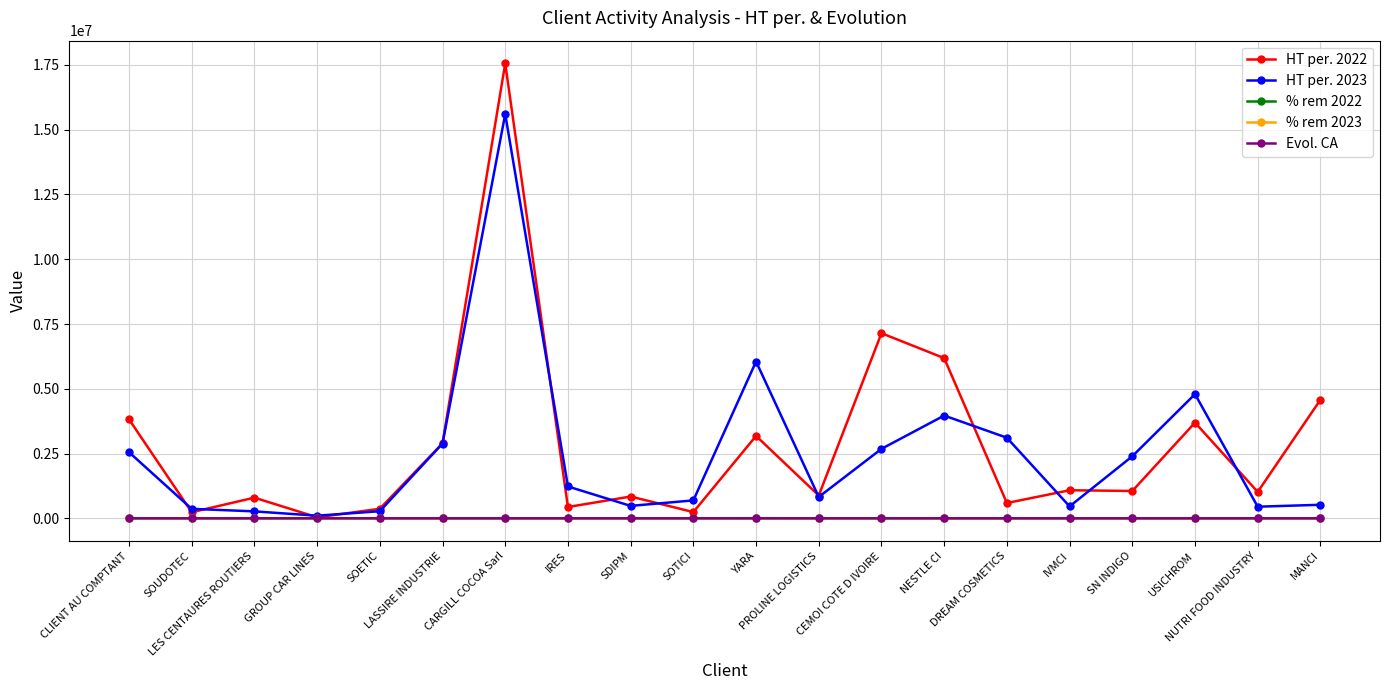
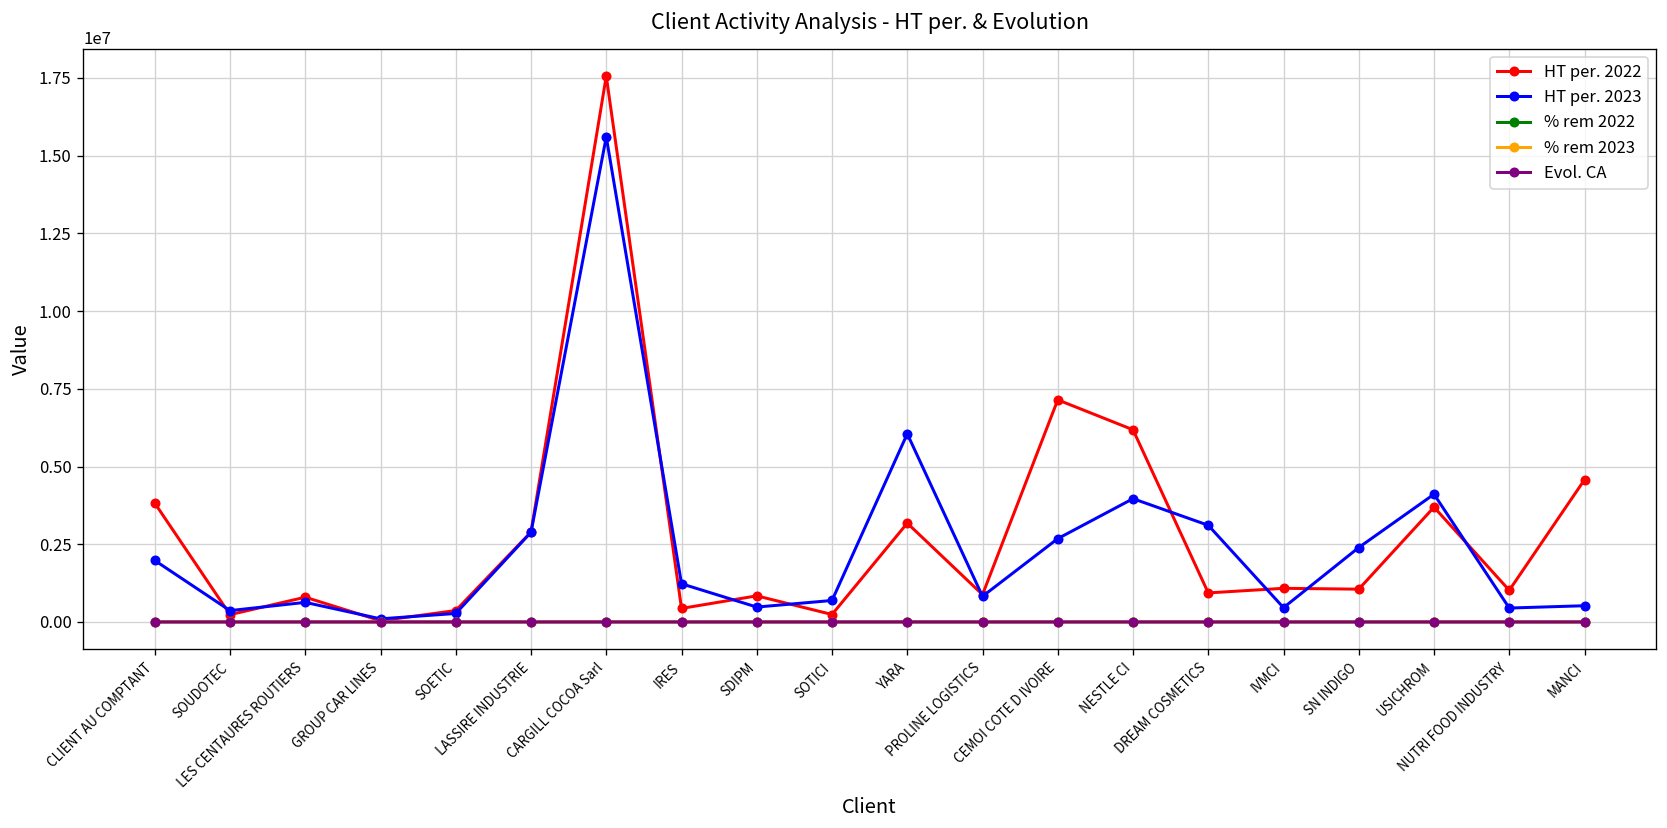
HT per. 2023, CLIENT AU COMPTANT: 2600000 -> 2000000
HT per. 2023, LES CENTAURES ROUTIERS: 300000 -> 600000
HT per. 2022, DREAM COSMETICS: 600000 -> 900000
HT per. 2023, USICHROM: 4800000 -> 4100000
